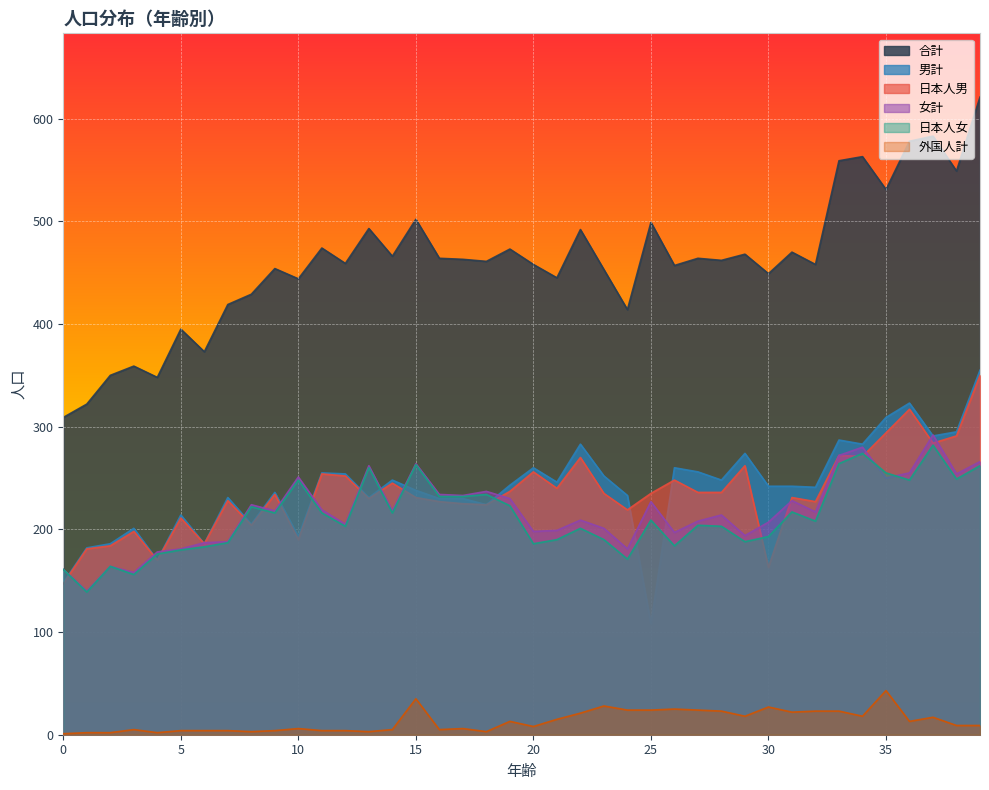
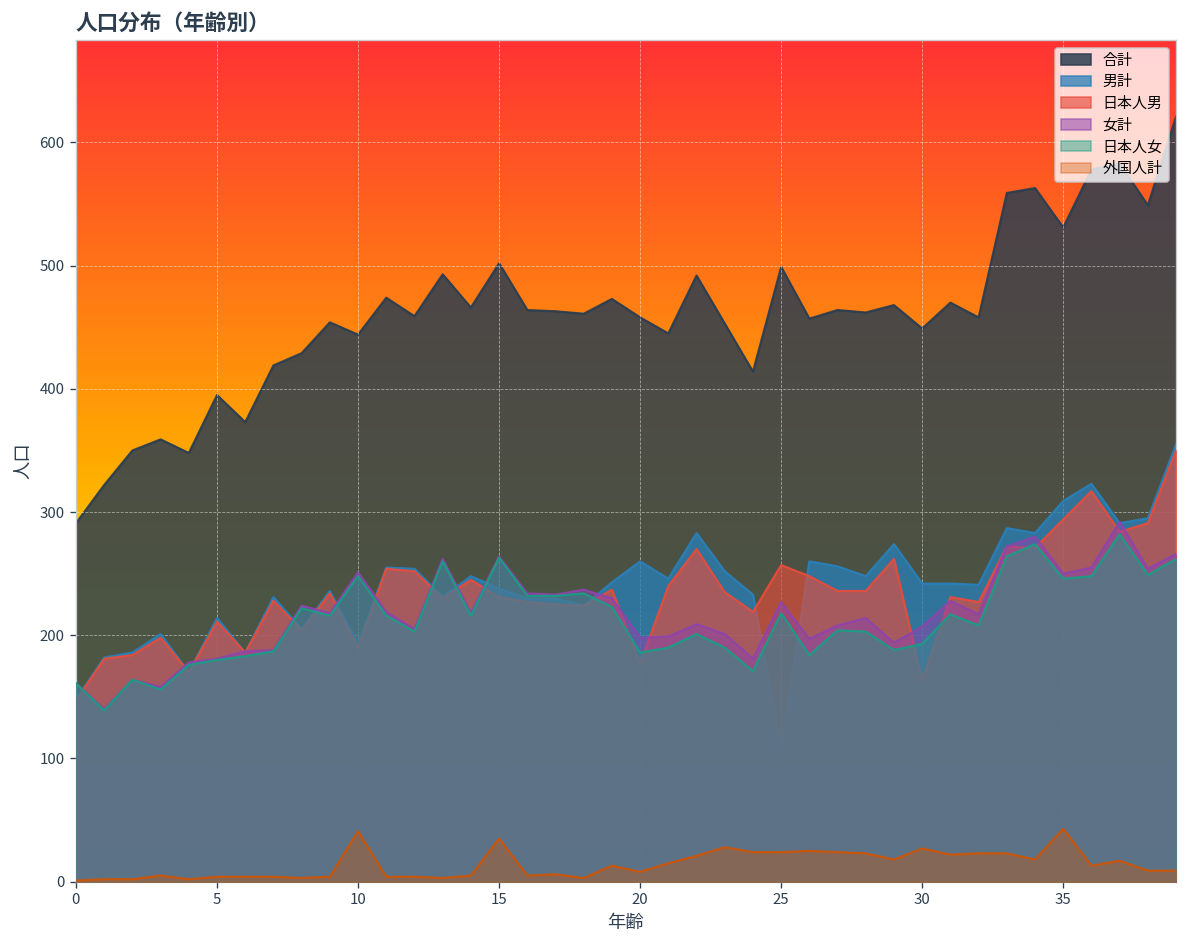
合計, 0: 309 -> 291
外国人計, 10: 6 -> 41
日本人男, 20: 256 -> 177
日本人男, 25: 235 -> 257
日本人女, 25: 209 -> 218
日本人女, 35: 255 -> 246
